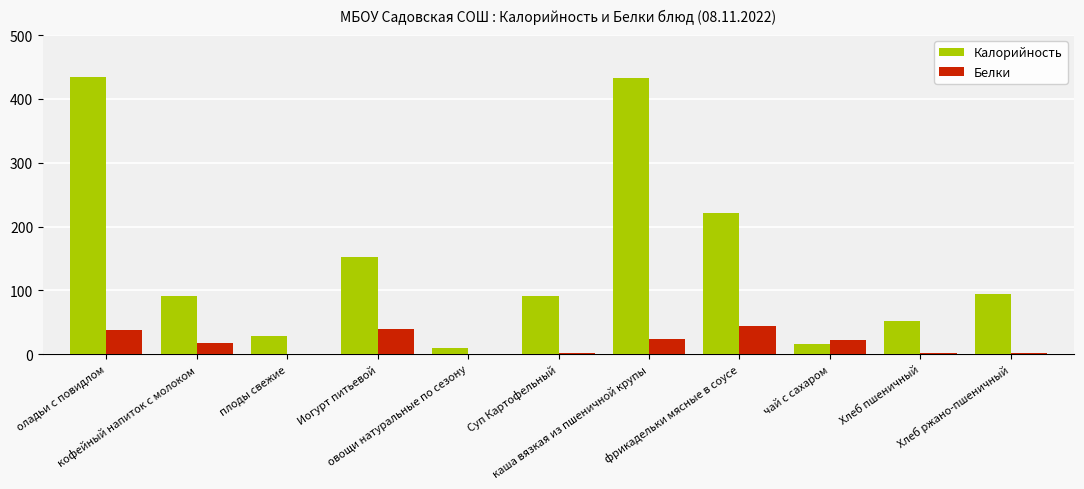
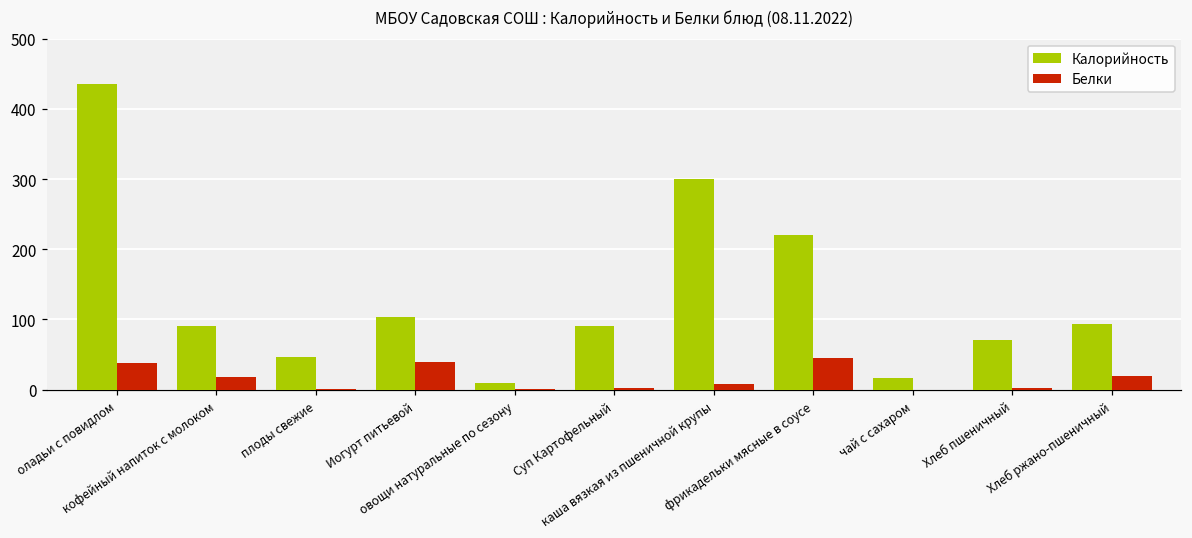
Калорийность, плоды свежие: 30 -> 50
Калорийность, Иогурт питьевой: 150 -> 100
Калорийность, каша вязкая из пшеничной крупы: 430 -> 300
Белки, каша вязкая из пшеничной крупы: 20 -> 10
Белки, чай с сахаром: 20 -> 0
Калорийность, Хлеб пшеничный: 50 -> 70
Белки, Хлеб ржано-пшеничный: 0 -> 20
